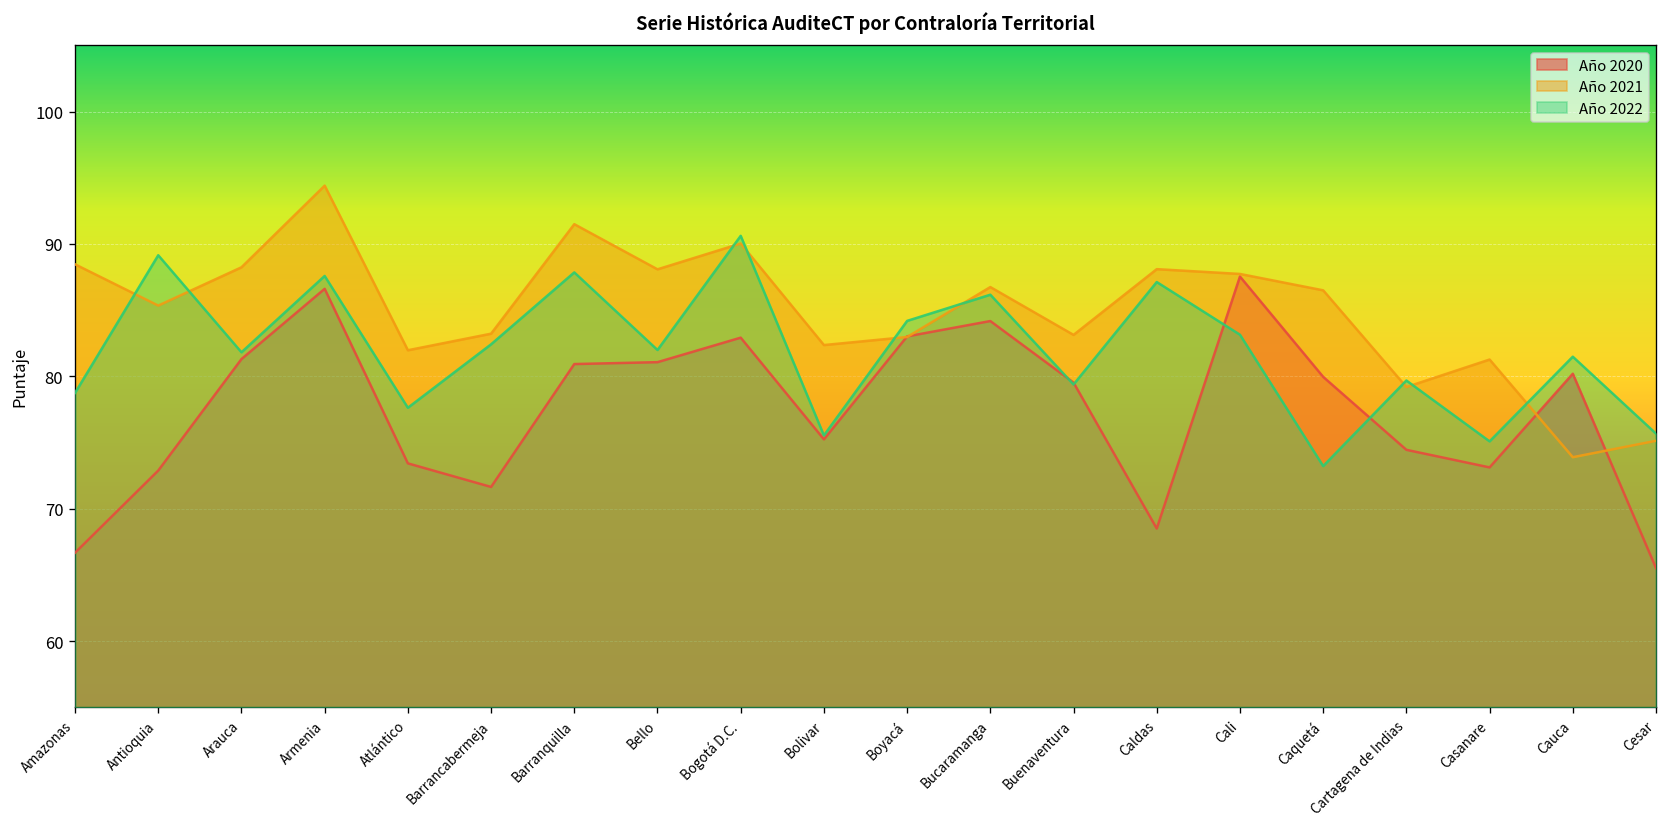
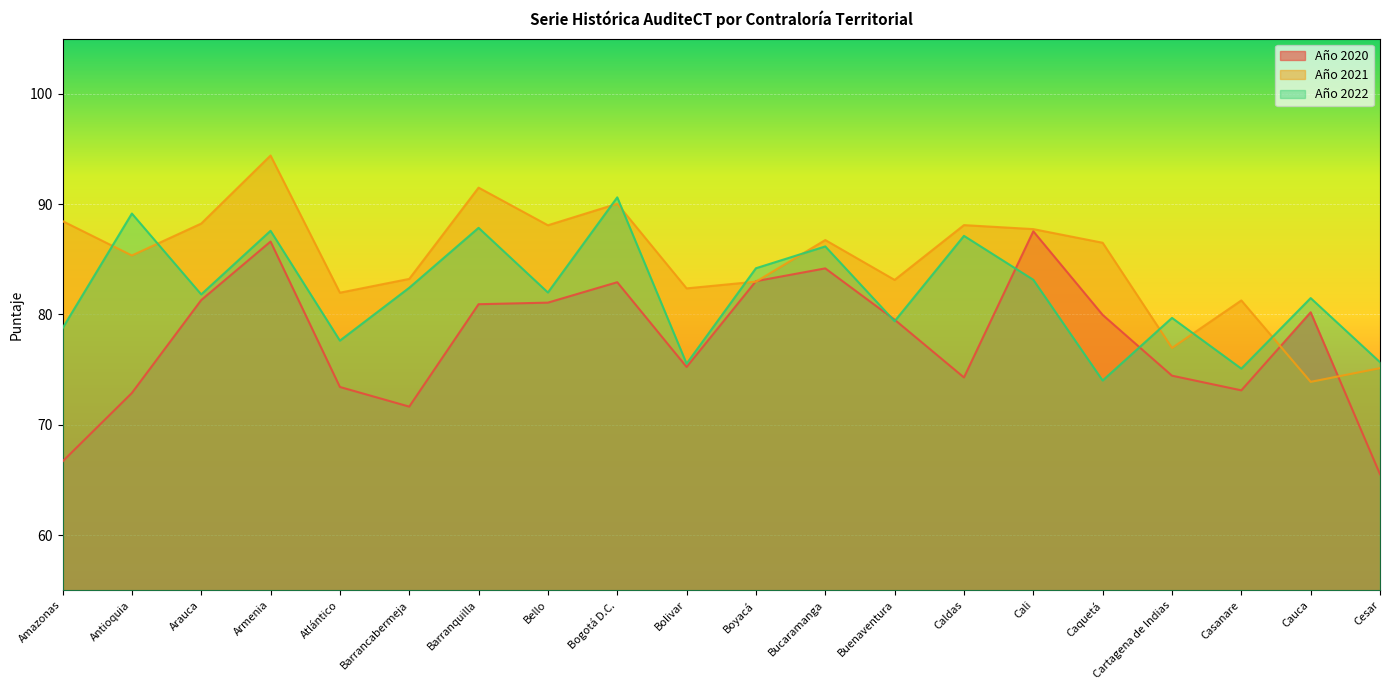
Año 2020, Caldas: 68.5 -> 74.3
Año 2022, Caquetá: 73.2 -> 74.0
Año 2021, Cartagena de Indias: 79.2 -> 77.0
